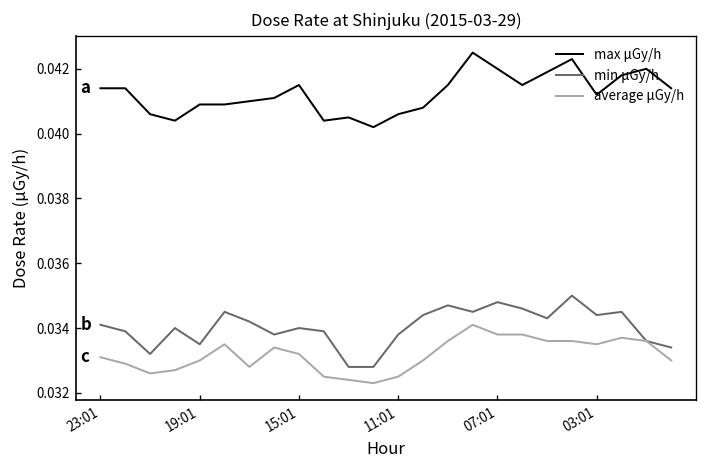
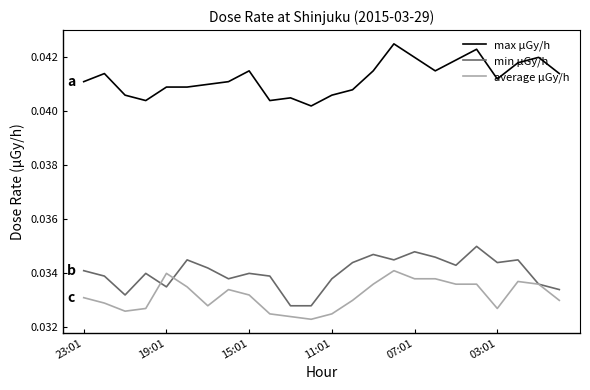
max μGy/h, 23:01: 0.0414 -> 0.0411
average μGy/h, 19:01: 0.033 -> 0.034
average μGy/h, 03:01: 0.0335 -> 0.0327
